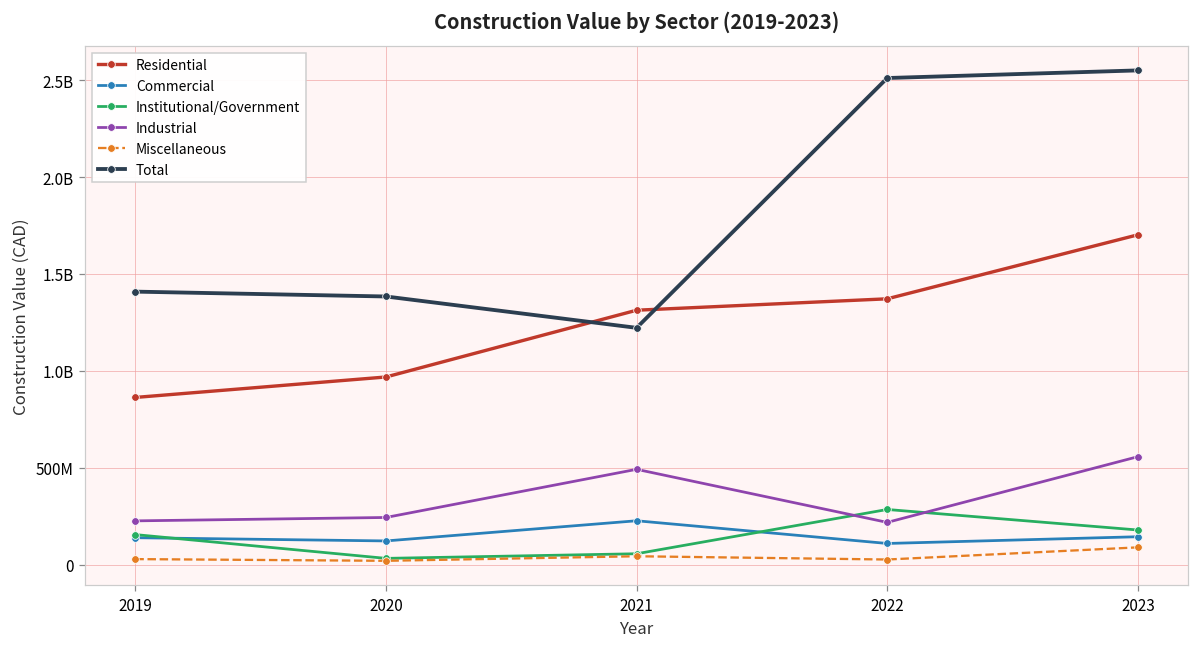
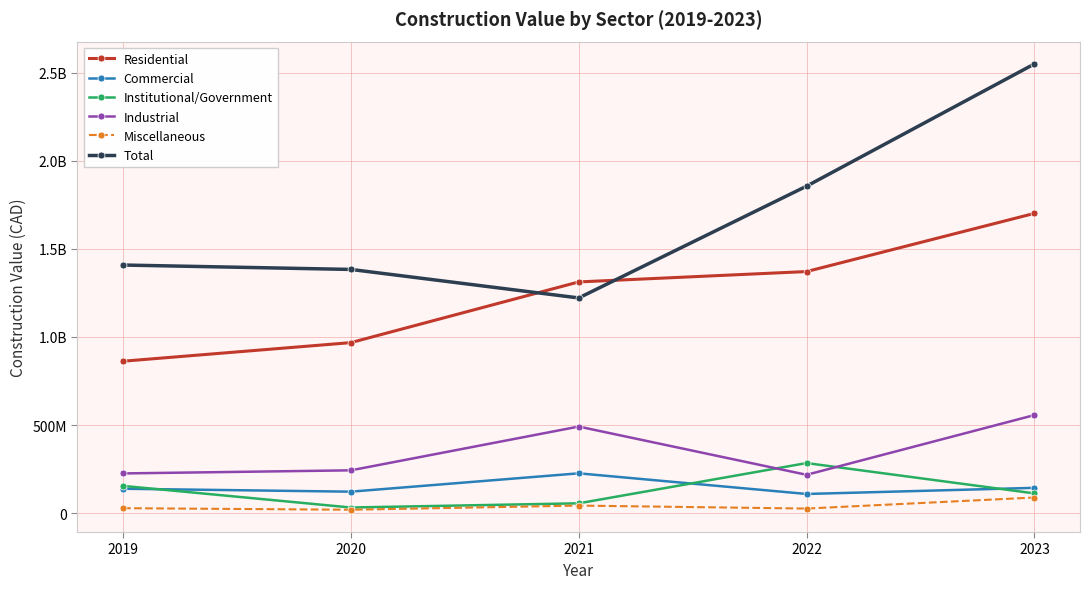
Total, 2022: 2510000000 -> 1860000000
Institutional/Government, 2023: 180000000 -> 110000000
